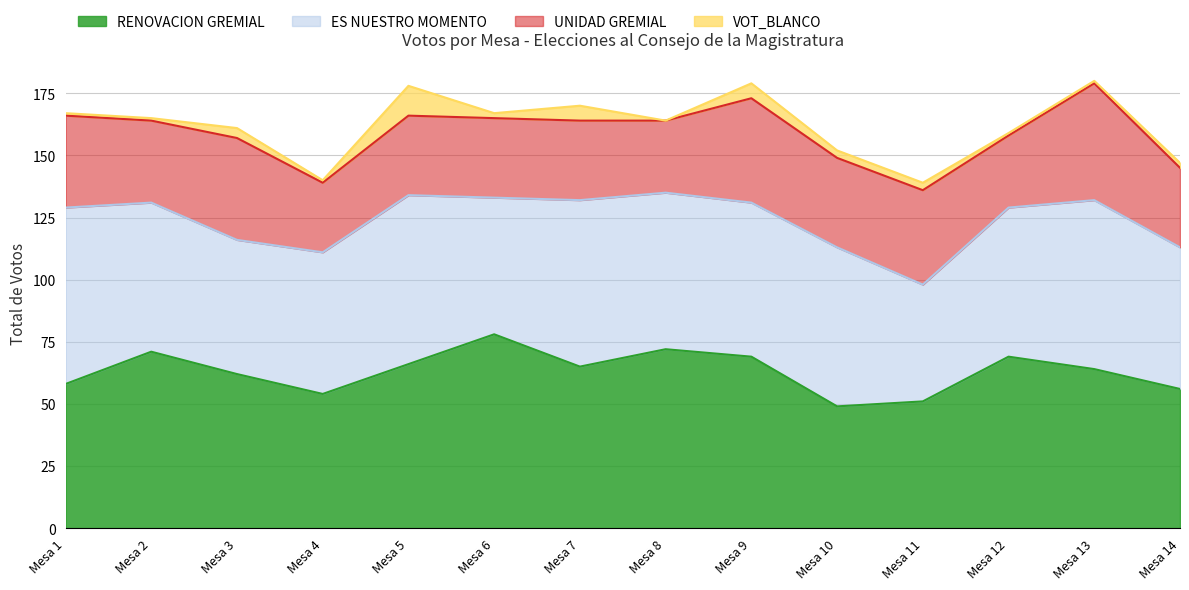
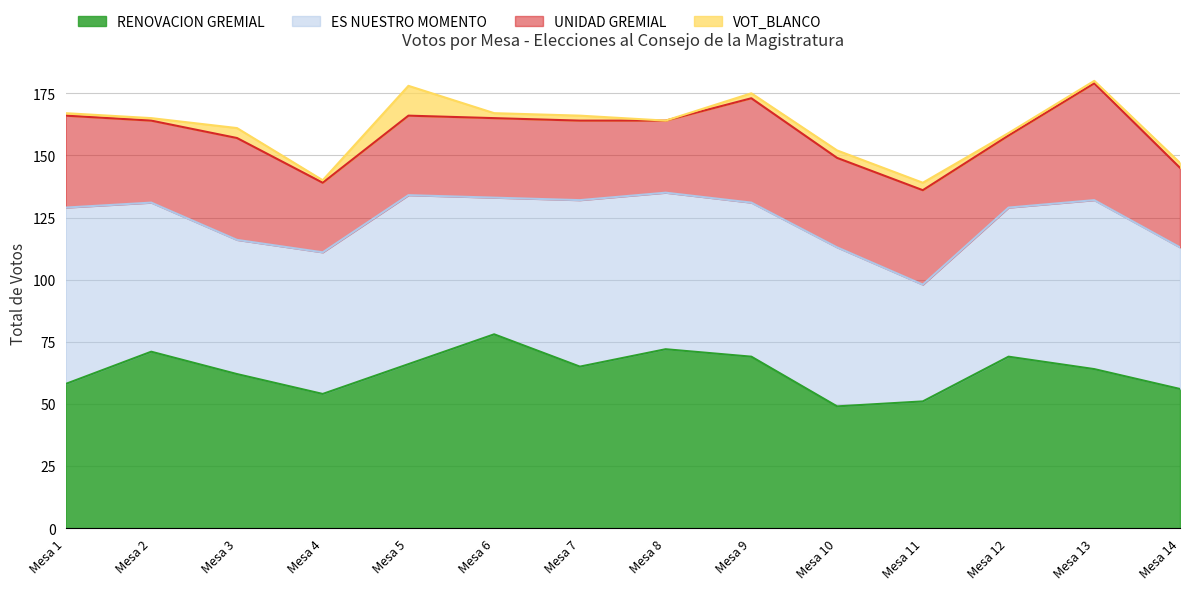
VOT_BLANCO, Mesa 7: 6 -> 2
VOT_BLANCO, Mesa 9: 6 -> 2
